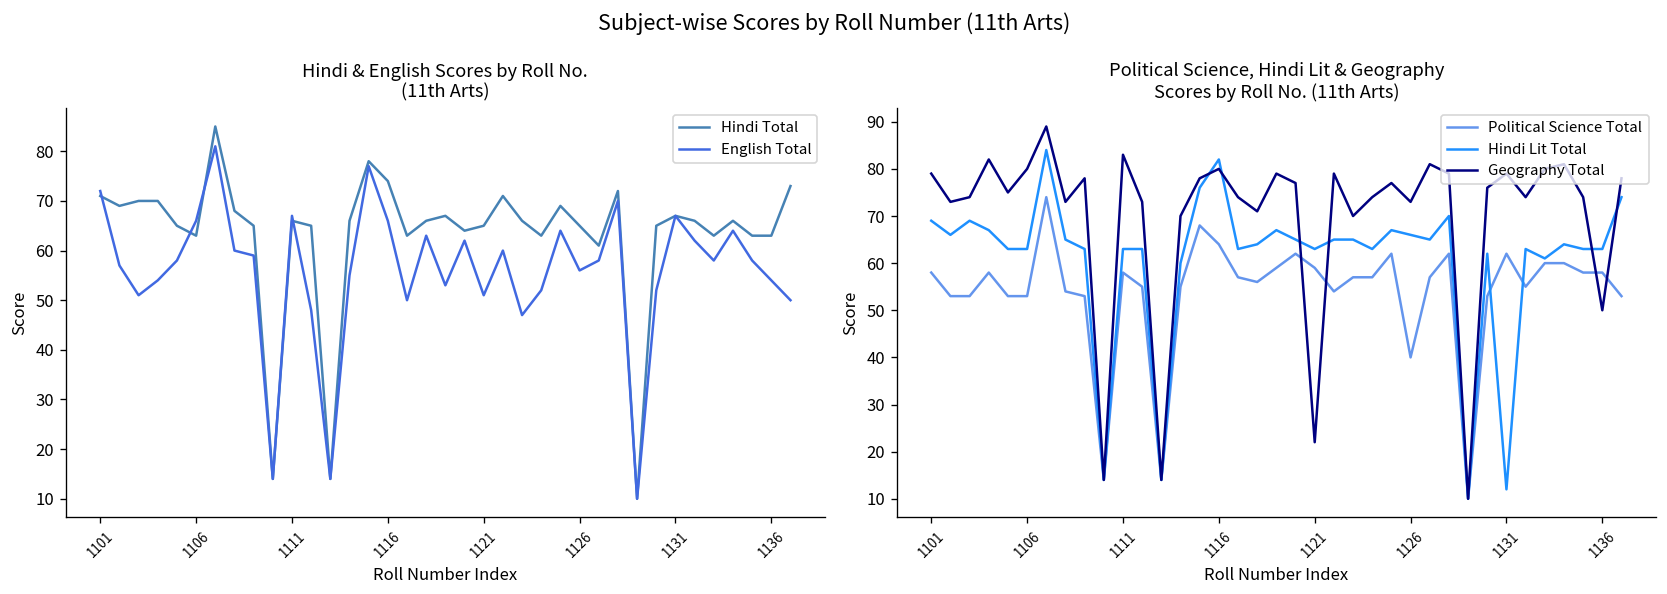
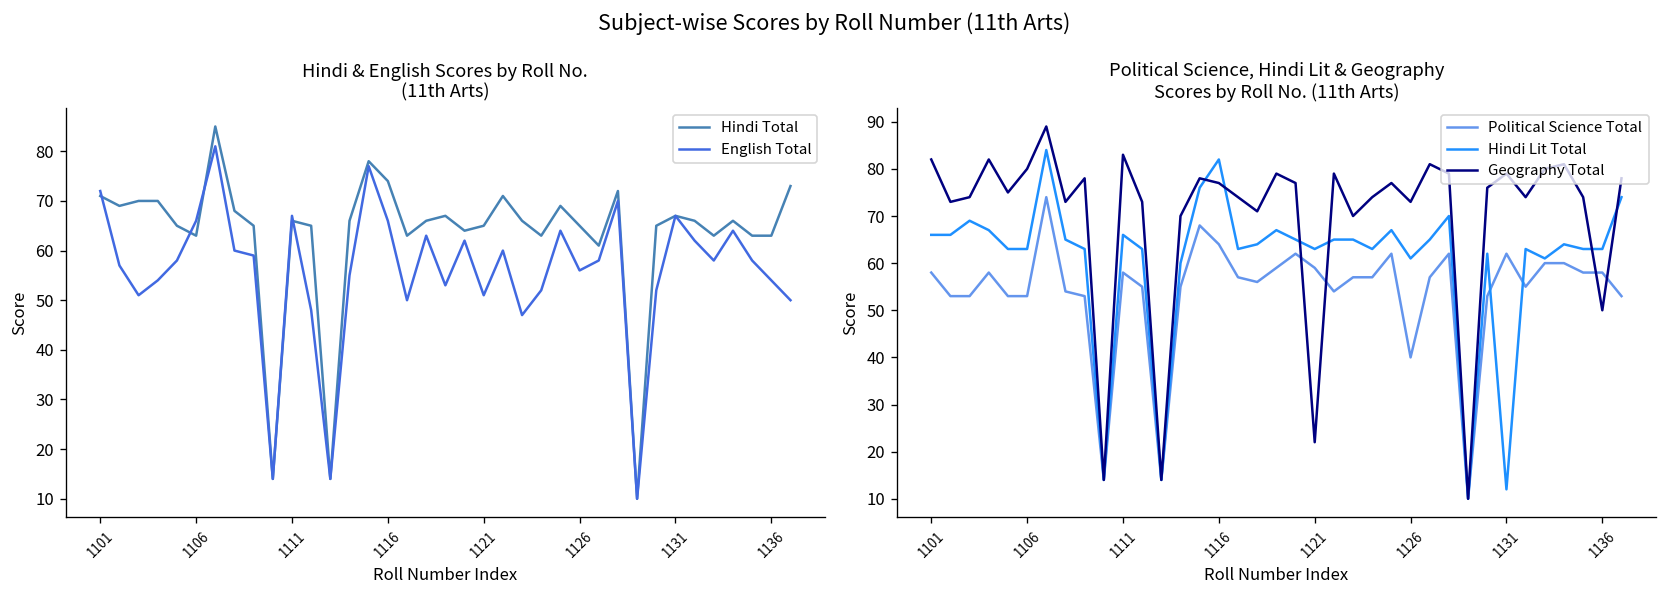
Political Science, Hindi Lit & Geography Scores by Roll No. (11th Arts), Hindi Lit Total, 1101: 69 -> 66
Political Science, Hindi Lit & Geography Scores by Roll No. (11th Arts), Geography Total, 1101: 79 -> 82
Political Science, Hindi Lit & Geography Scores by Roll No. (11th Arts), Hindi Lit Total, 1111: 63 -> 66
Political Science, Hindi Lit & Geography Scores by Roll No. (11th Arts), Geography Total, 1116: 80 -> 77
Political Science, Hindi Lit & Geography Scores by Roll No. (11th Arts), Hindi Lit Total, 1126: 66 -> 61
